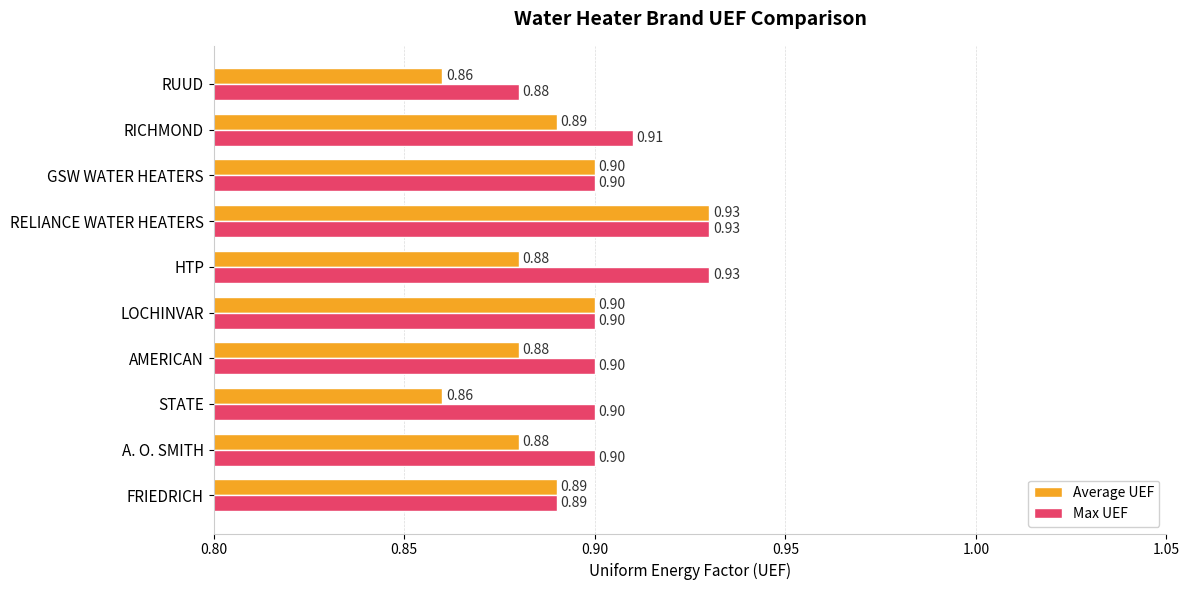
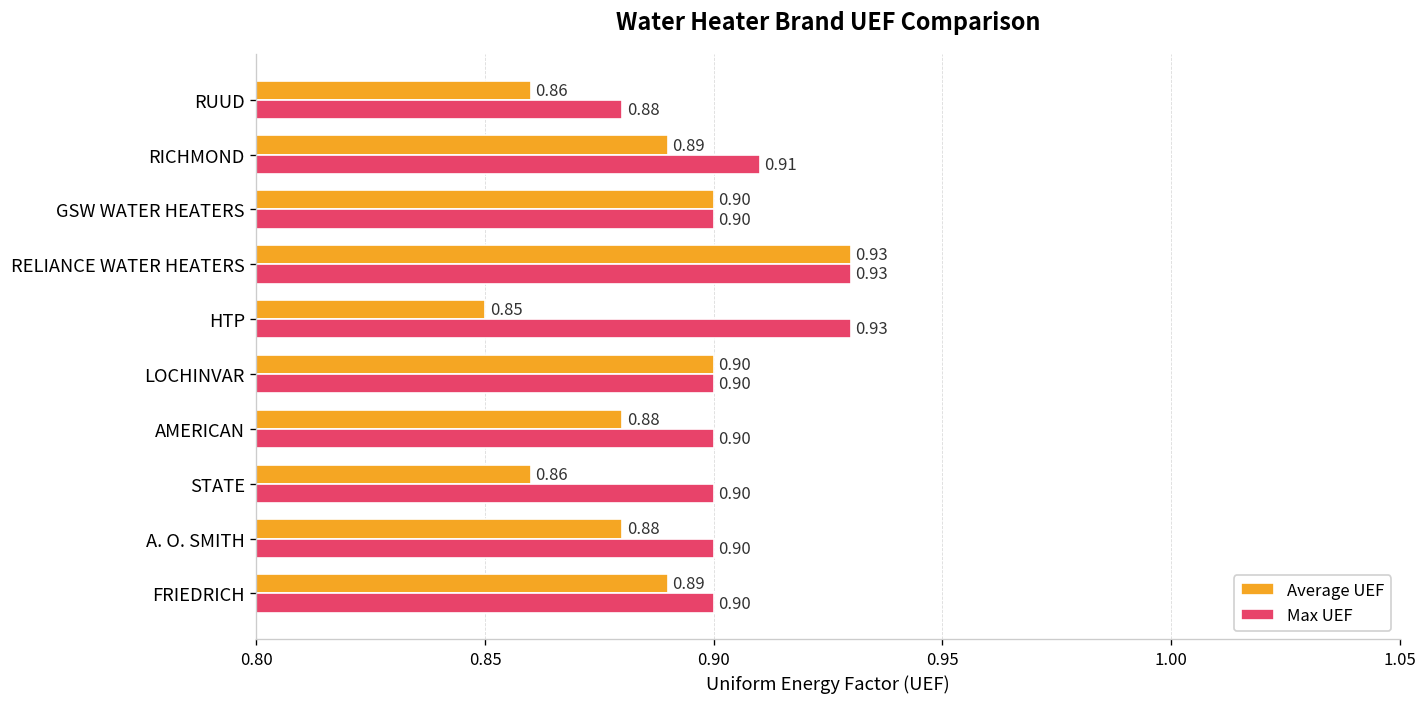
Average UEF, HTP: 0.88 -> 0.85
Max UEF, FRIEDRICH: 0.89 -> 0.90
